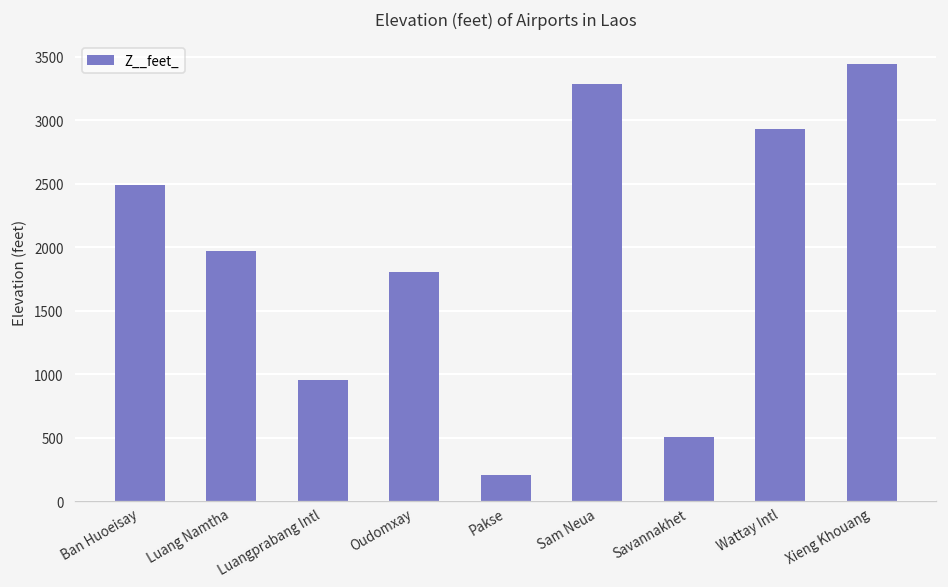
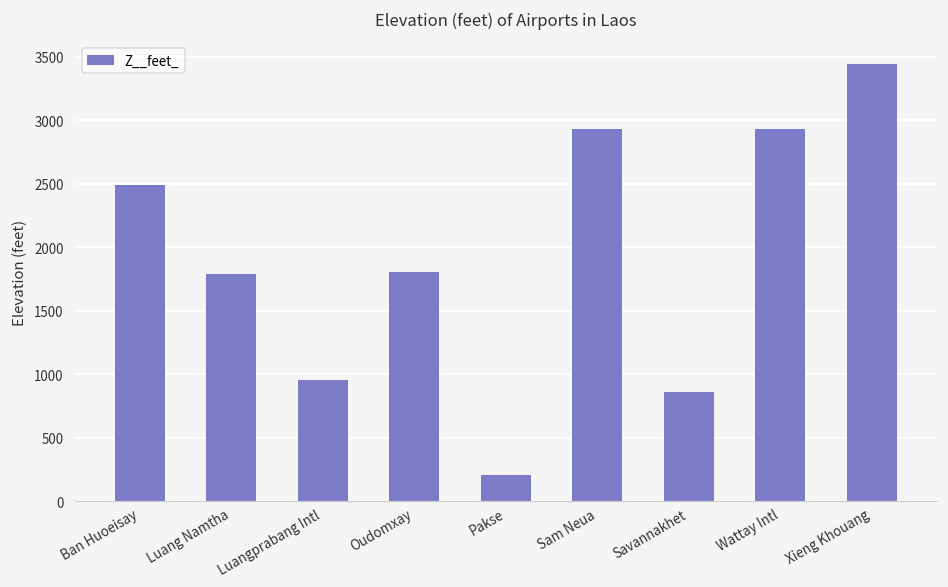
Luang Namtha: 1970 -> 1790
Sam Neua: 3280 -> 2930
Savannakhet: 510 -> 860
